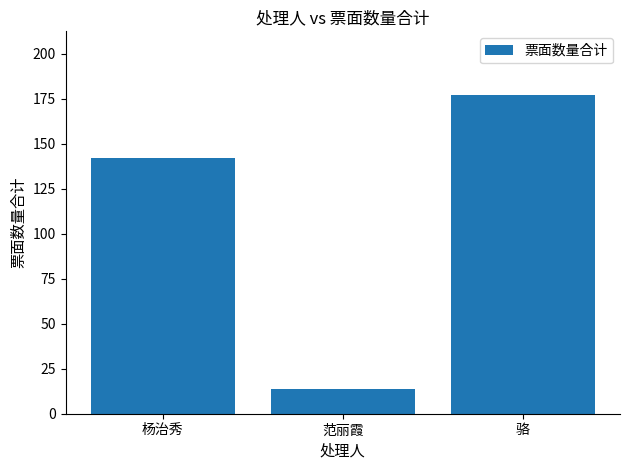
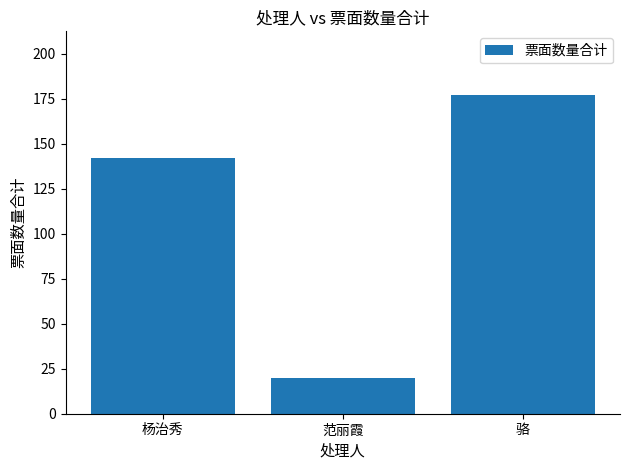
范丽霞: 14 -> 20
